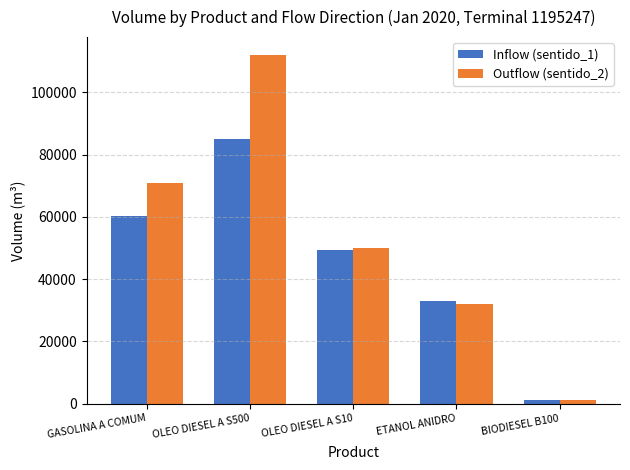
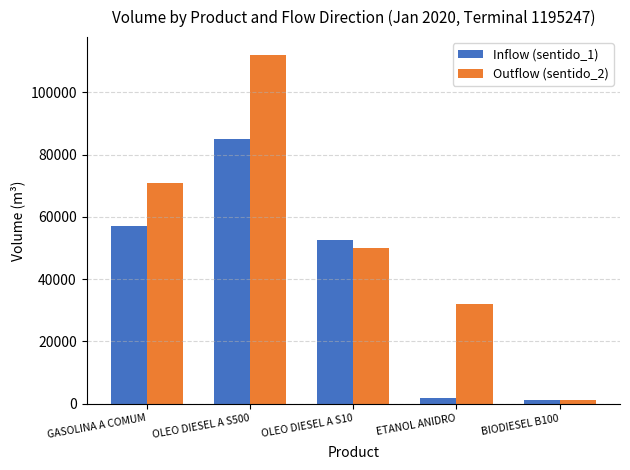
Inflow (sentido_1), GASOLINA A COMUM: 60000 -> 57000
Inflow (sentido_1), OLEO DIESEL A S10: 50000 -> 53000
Inflow (sentido_1), ETANOL ANIDRO: 33000 -> 2000
